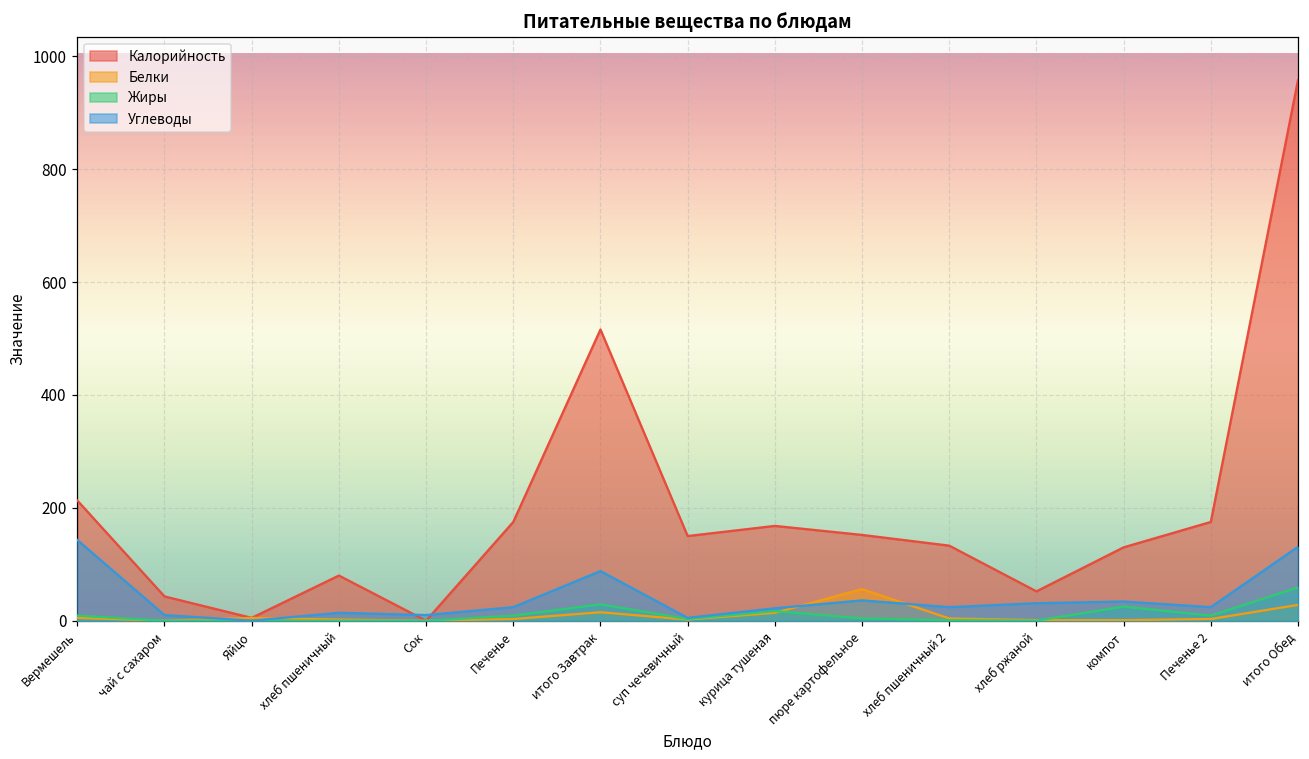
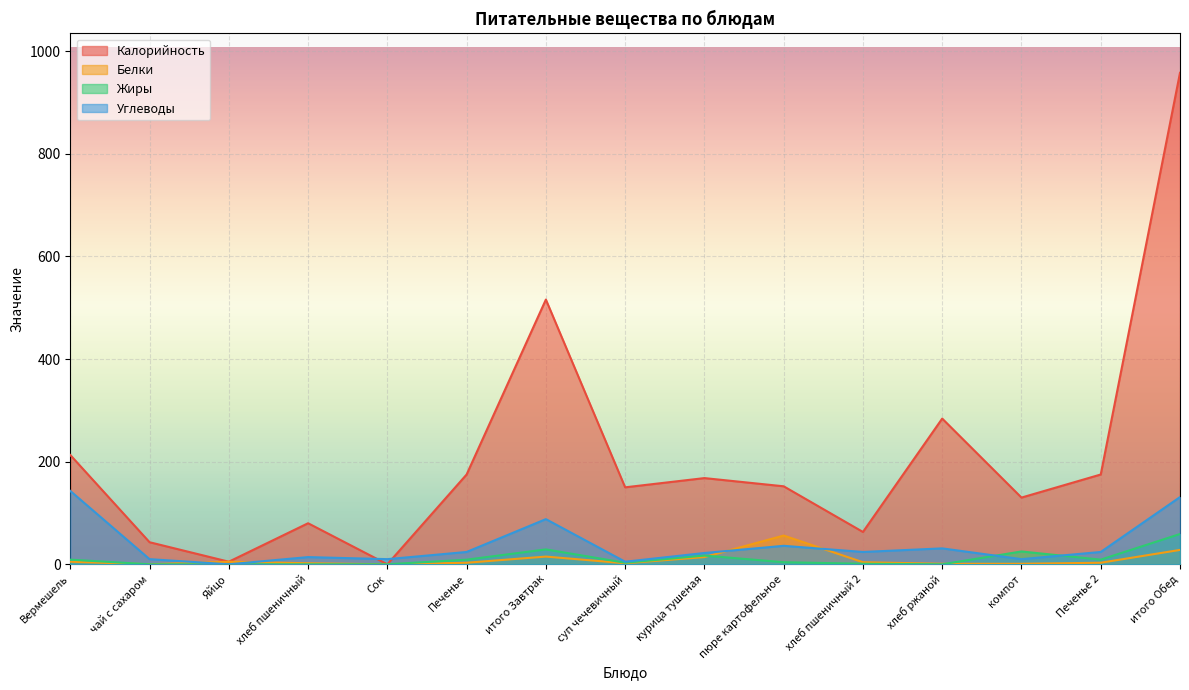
Калорийность, хлеб пшеничный 2: 130 -> 60
Калорийность, хлеб ржаной: 50 -> 280
Углеводы, компот: 30 -> 10
